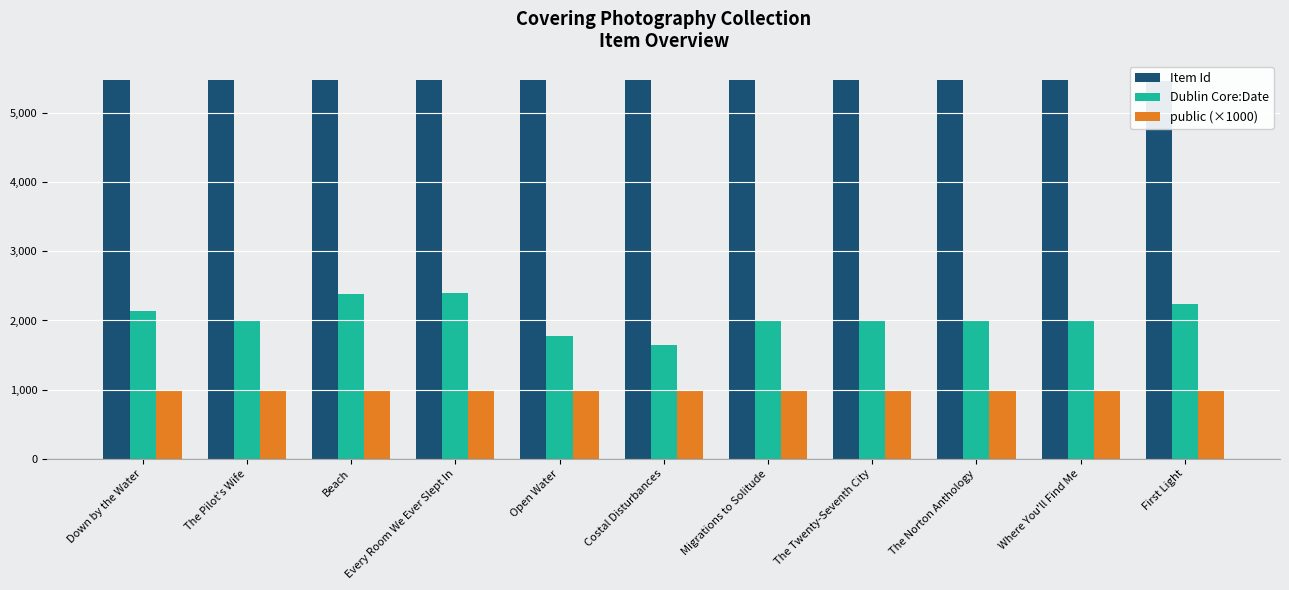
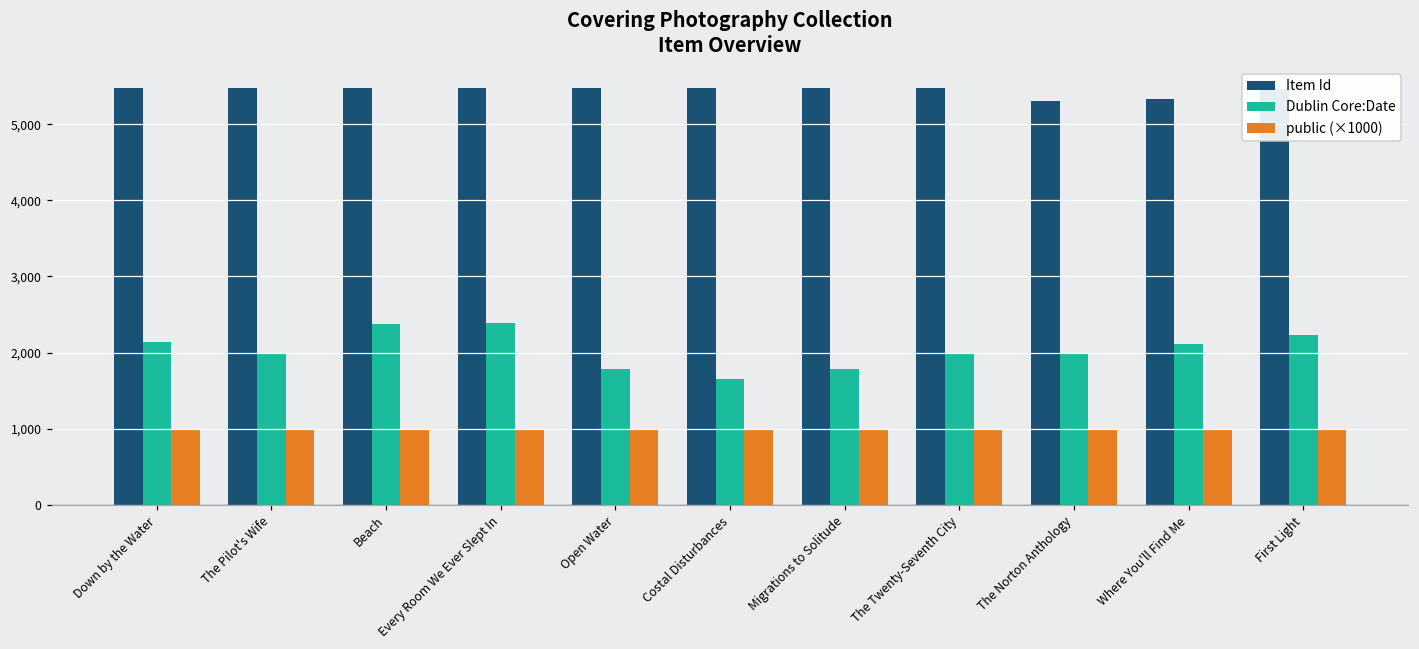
Dublin Core:Date, Migrations to Solitude: 2,000 -> 1,800
Item Id, The Norton Anthology: 5,500 -> 5,300
Item Id, Where You'll Find Me: 5,500 -> 5,300
Dublin Core:Date, Where You'll Find Me: 2,000 -> 2,100
